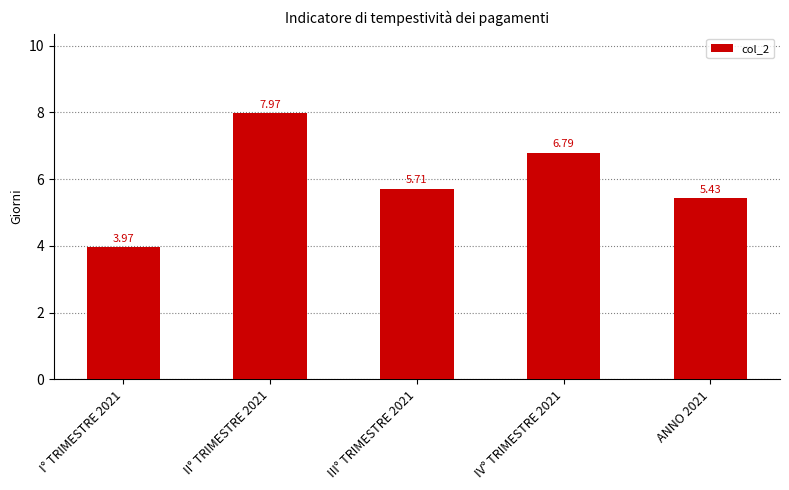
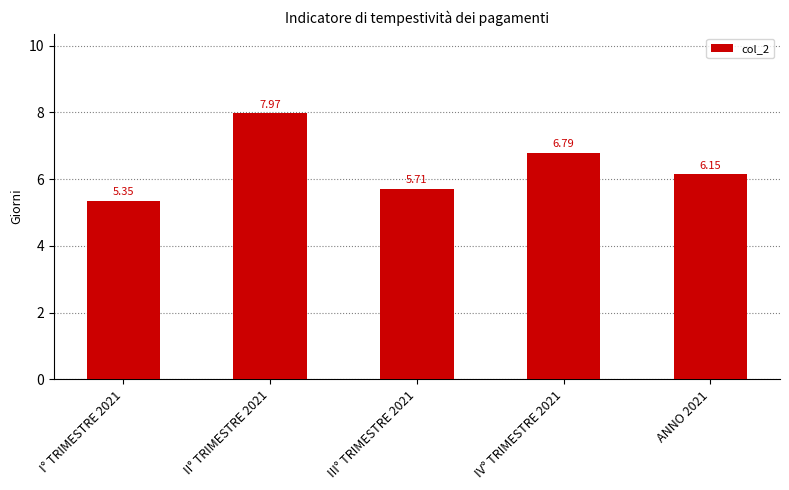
I° TRIMESTRE 2021: 3.97 -> 5.35
ANNO 2021: 5.43 -> 6.15
